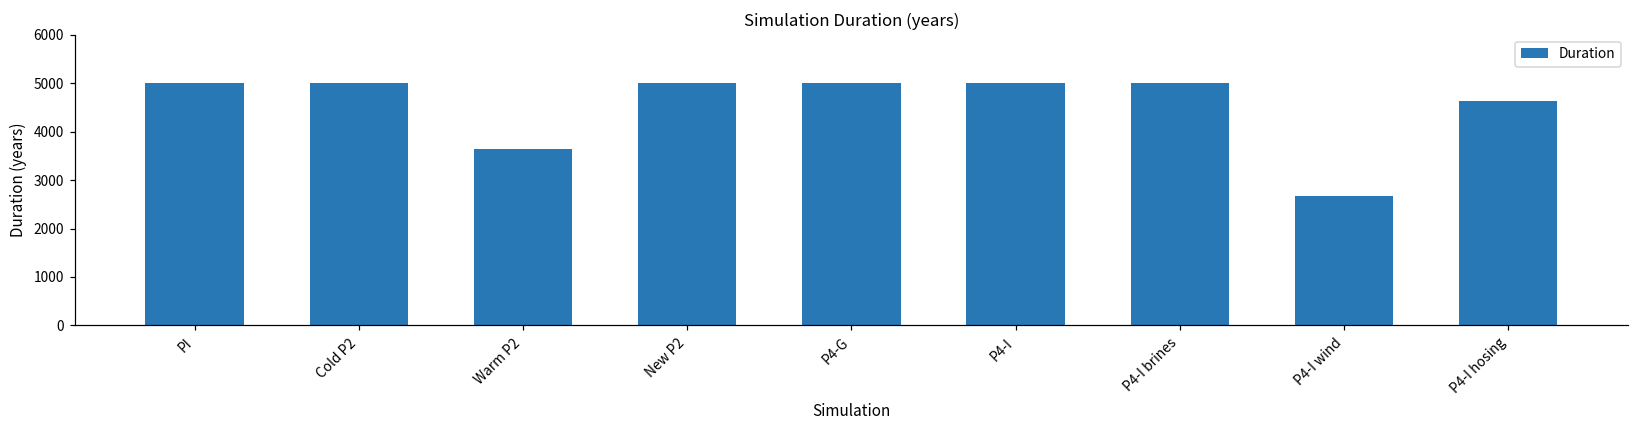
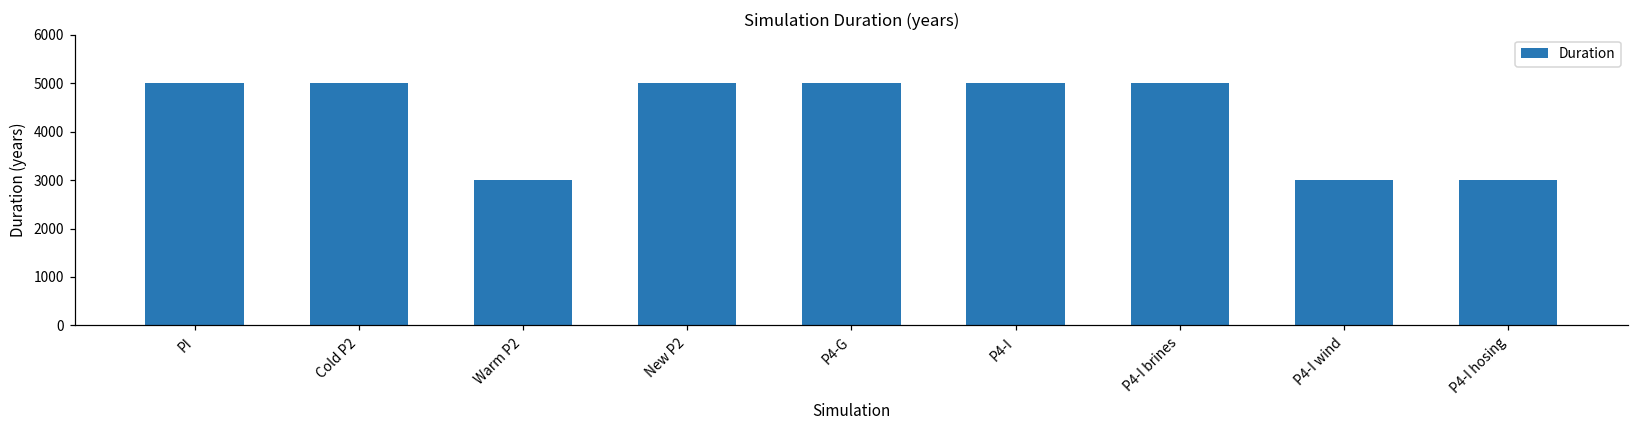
Warm P2: 3600 -> 3000
P4-I wind: 2700 -> 3000
P4-I hosing: 4600 -> 3000
